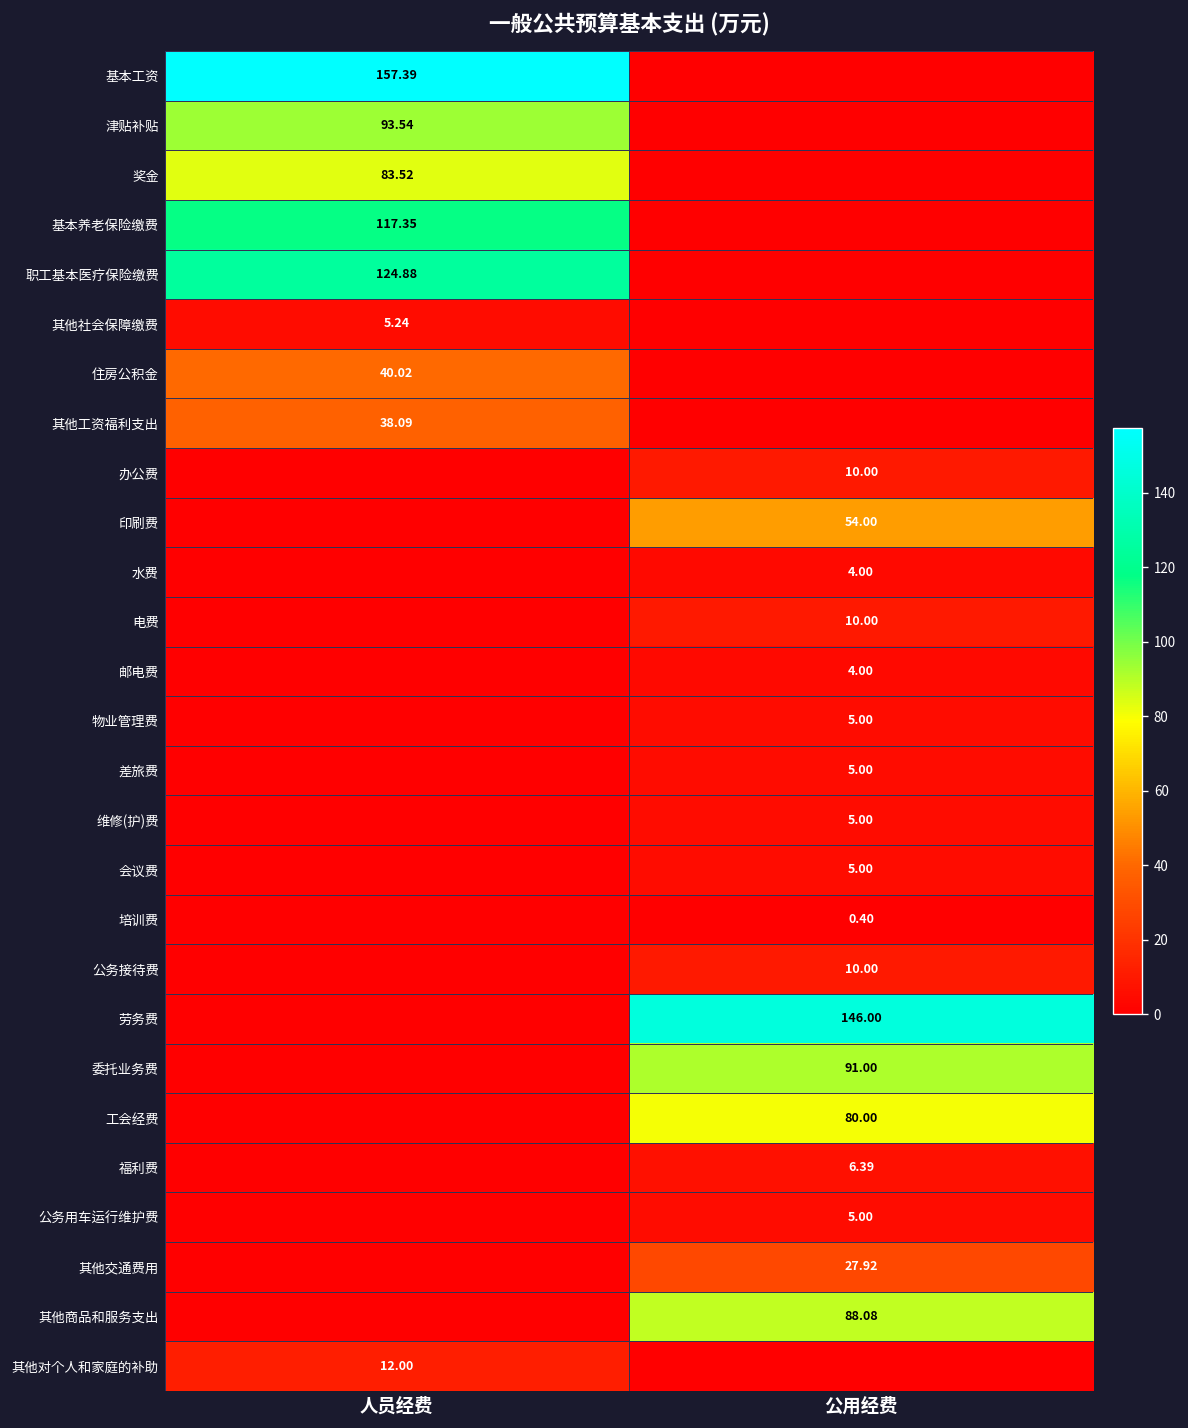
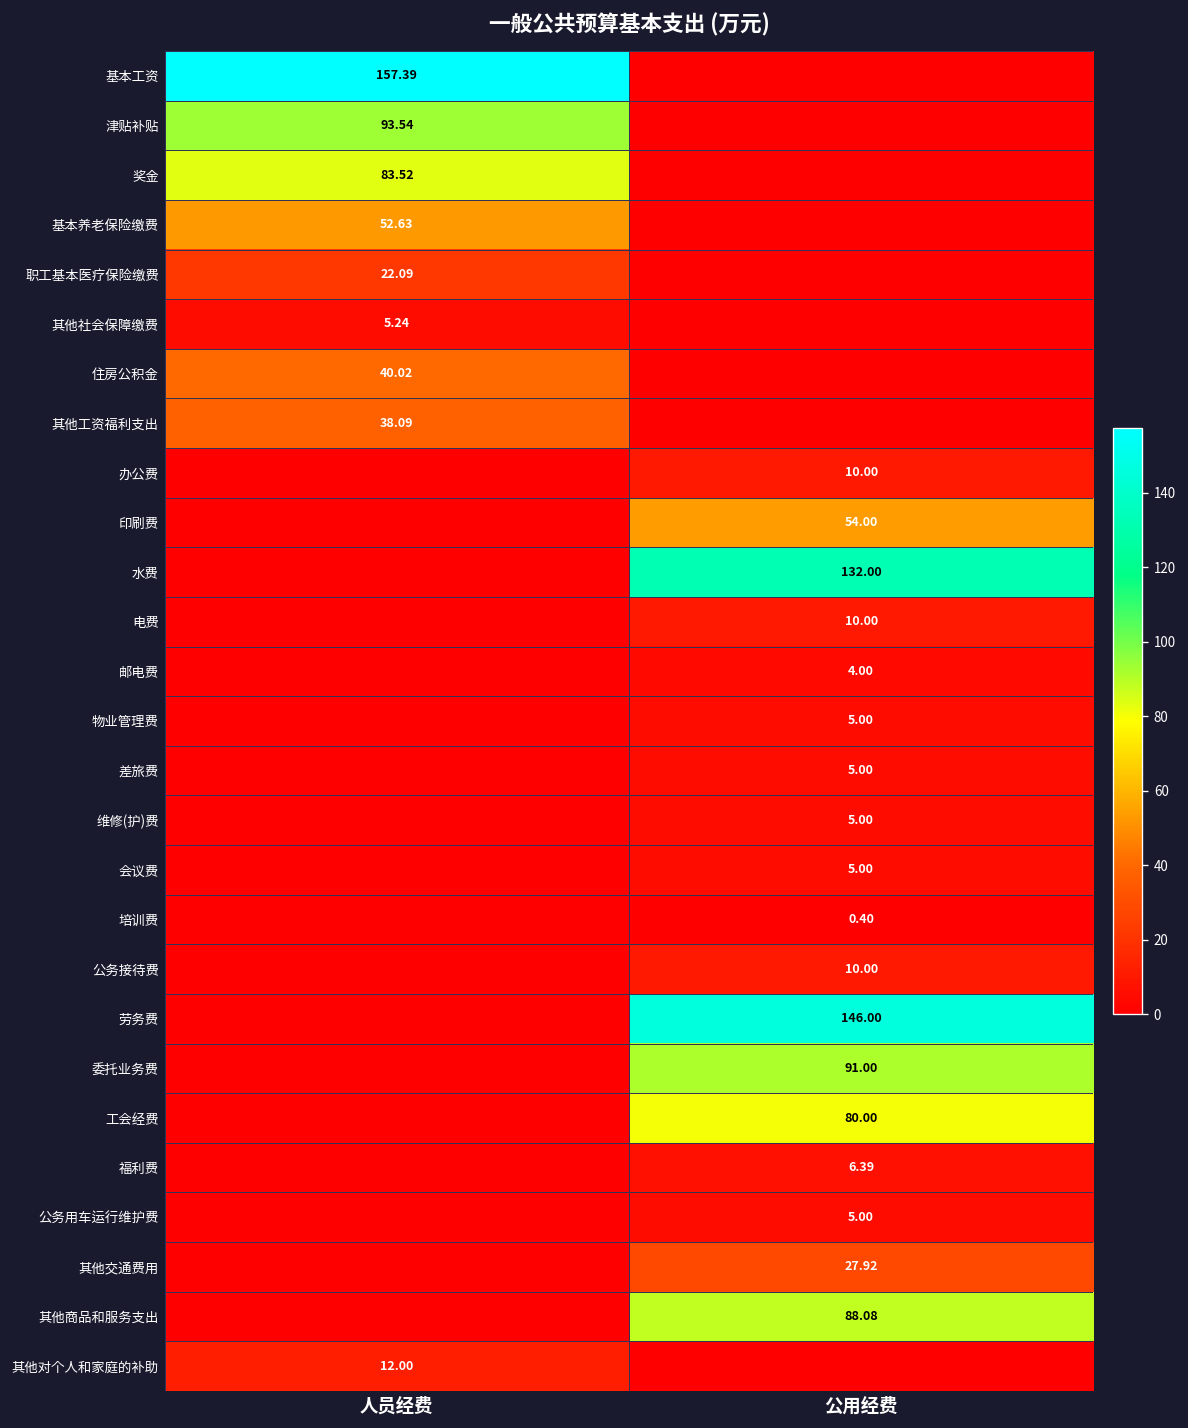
基本养老保险缴费, 人员经费: 117.35 -> 52.63
职工基本医疗保险缴费, 人员经费: 124.88 -> 22.09
水费, 公用经费: 4.00 -> 132.00
